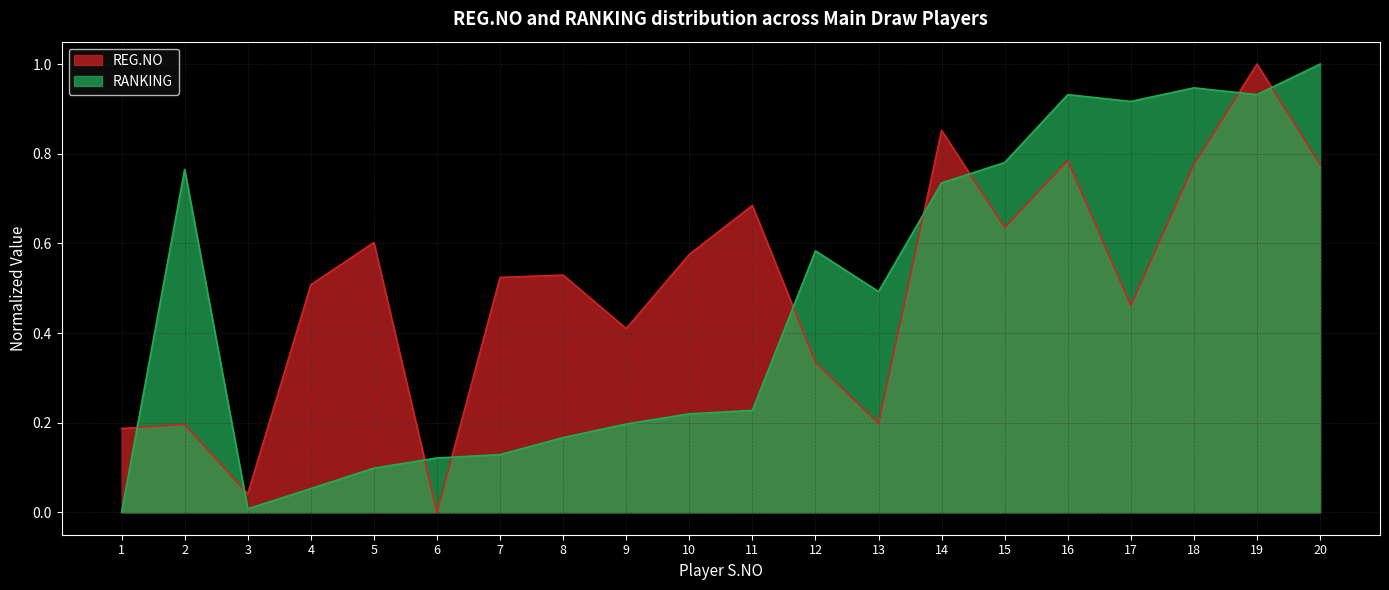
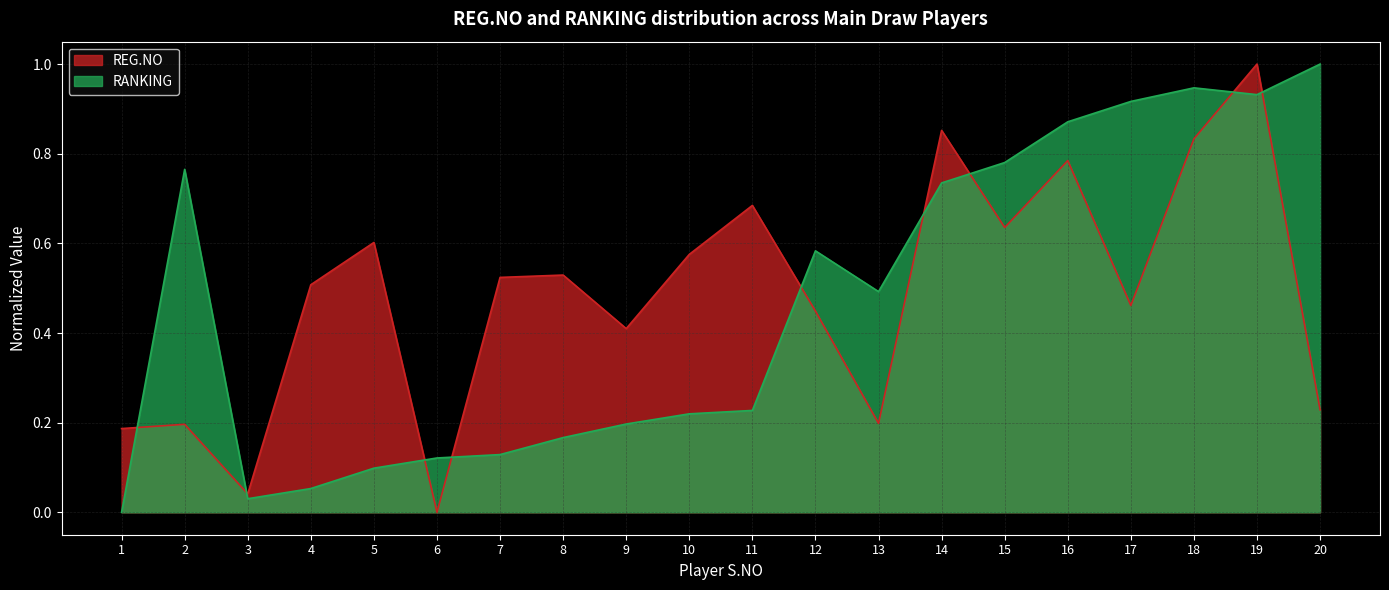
RANKING, 3: 0.01 -> 0.03
REG.NO, 12: 0.33 -> 0.45
RANKING, 16: 0.93 -> 0.87
REG.NO, 18: 0.78 -> 0.83
REG.NO, 20: 0.78 -> 0.23
